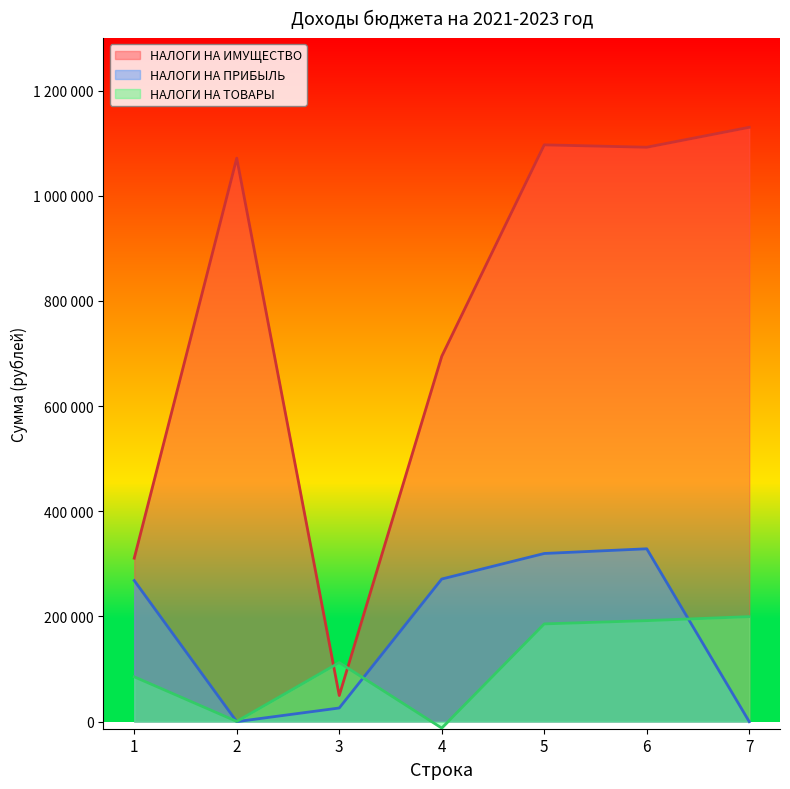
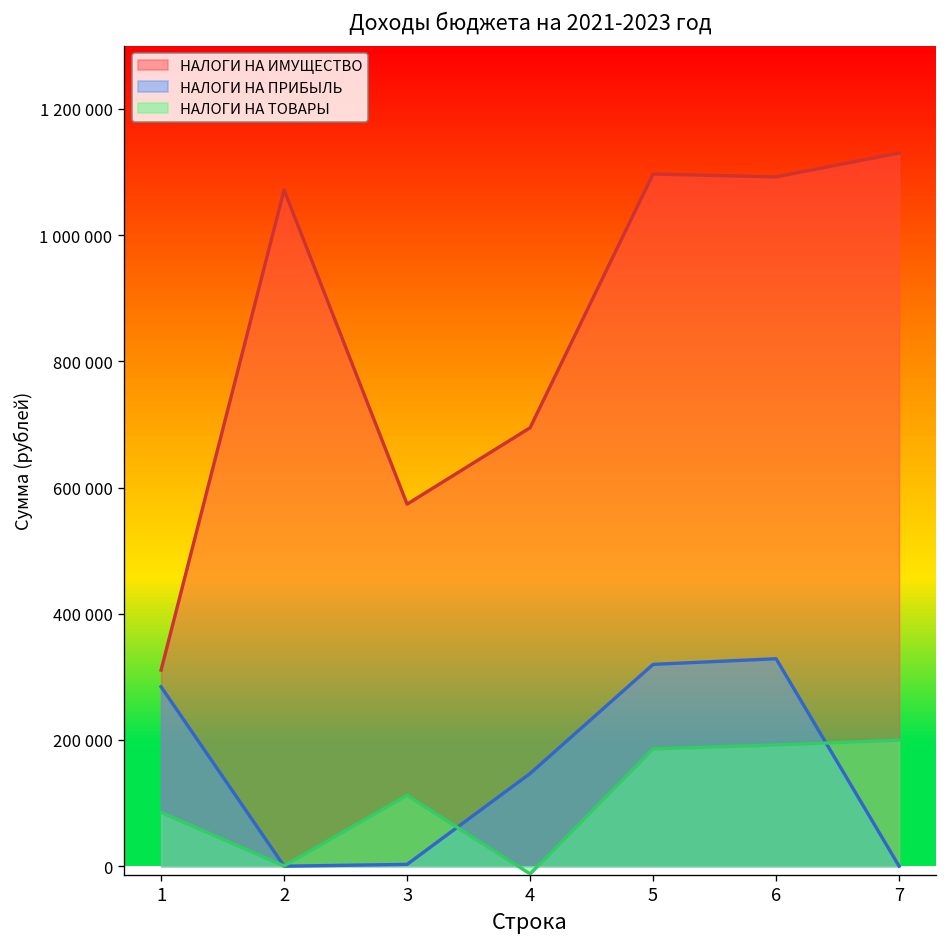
НАЛОГИ НА ПРИБЫЛЬ, 1: 270000 -> 280000
НАЛОГИ НА ИМУЩЕСТВО, 3: 50000 -> 570000
НАЛОГИ НА ПРИБЫЛЬ, 3: 30000 -> 0
НАЛОГИ НА ПРИБЫЛЬ, 4: 270000 -> 150000
